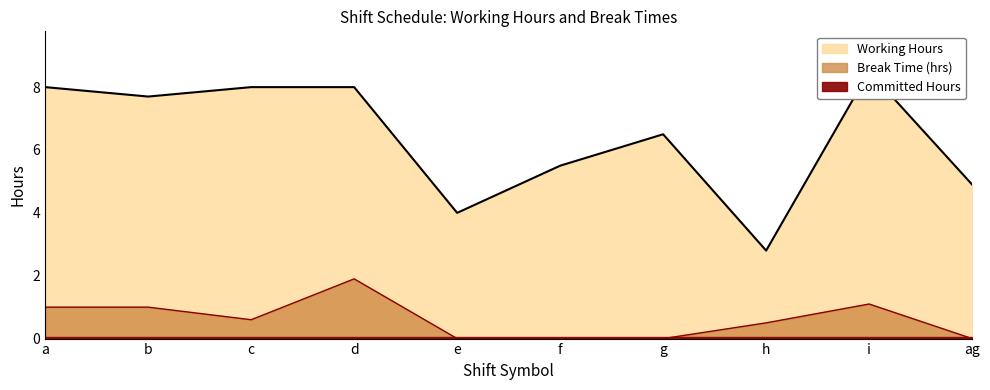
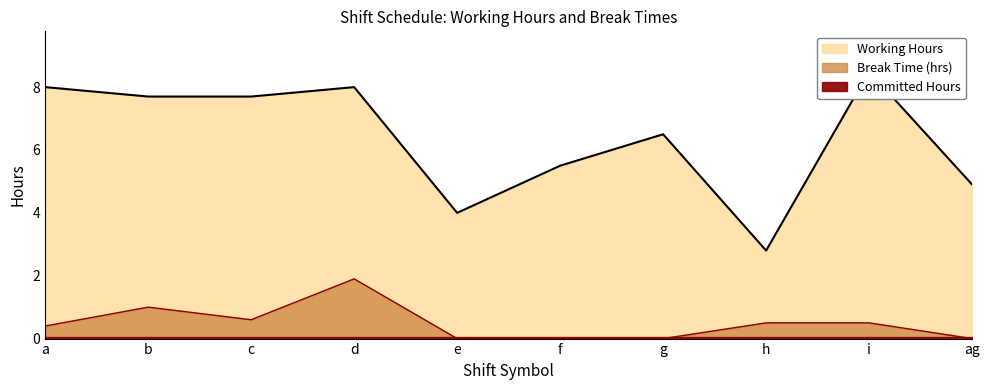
Break Time (hrs), a: 1.0 -> 0.4
Working Hours, c: 8.0 -> 7.7
Break Time (hrs), i: 1.1 -> 0.5
